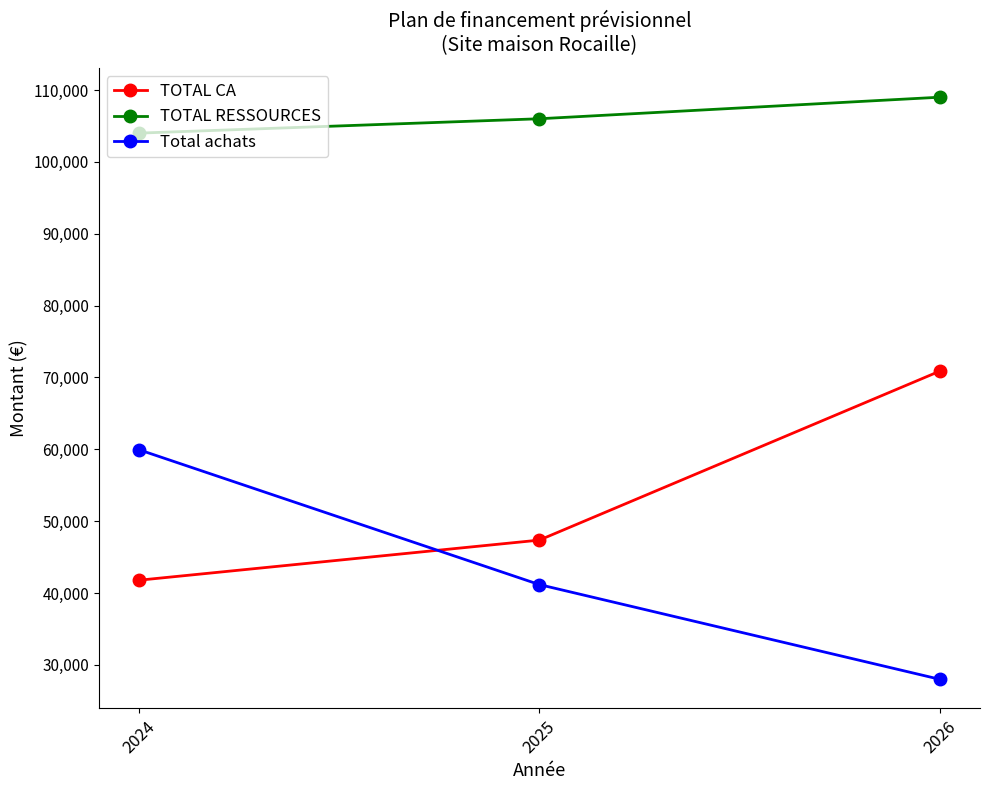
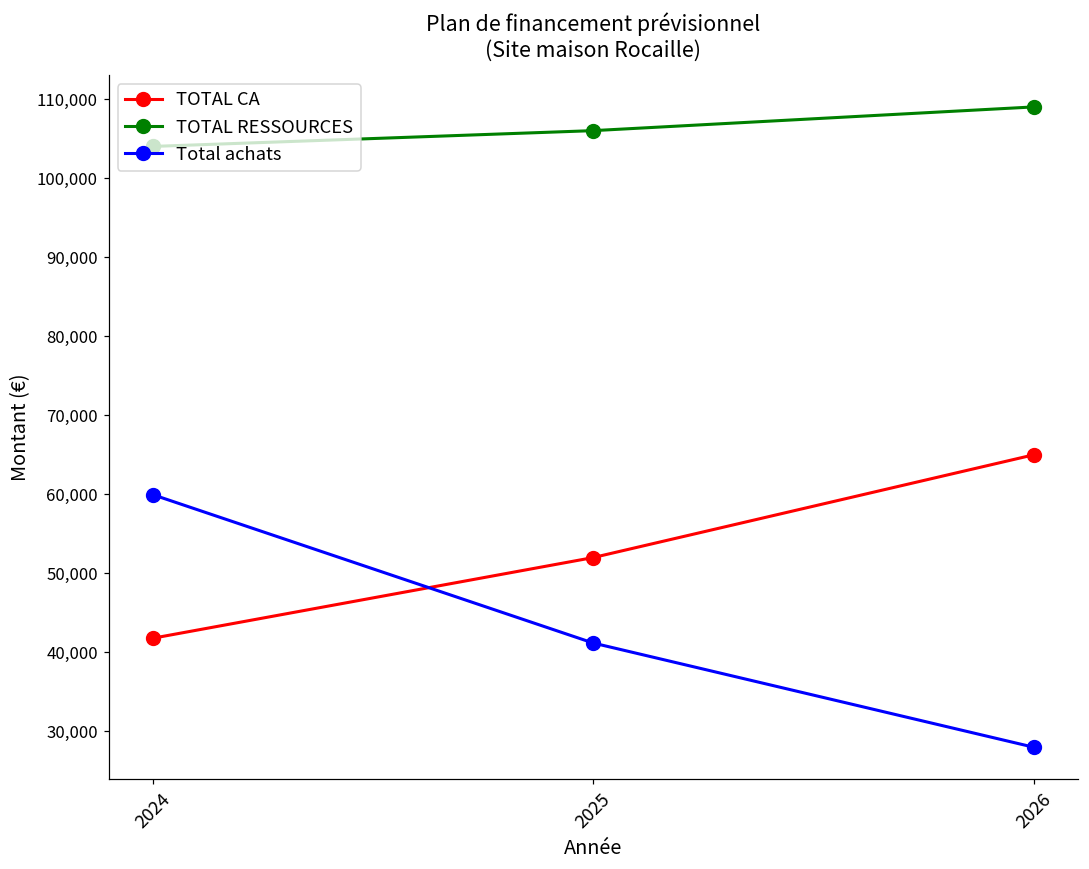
TOTAL CA, 2025: 47,000 -> 52,000
TOTAL CA, 2026: 71,000 -> 65,000
